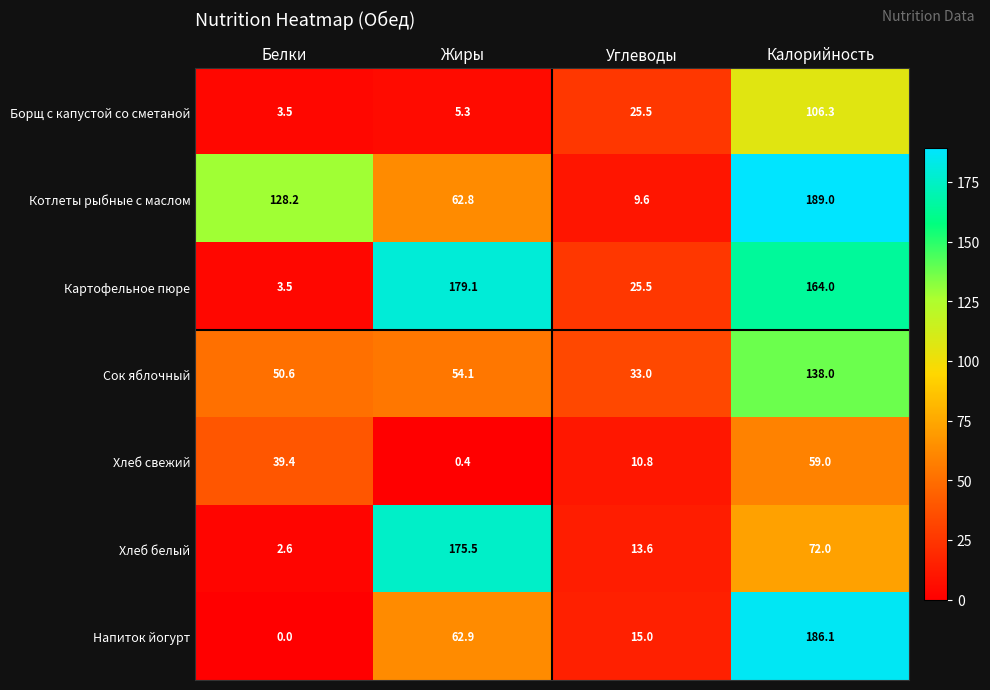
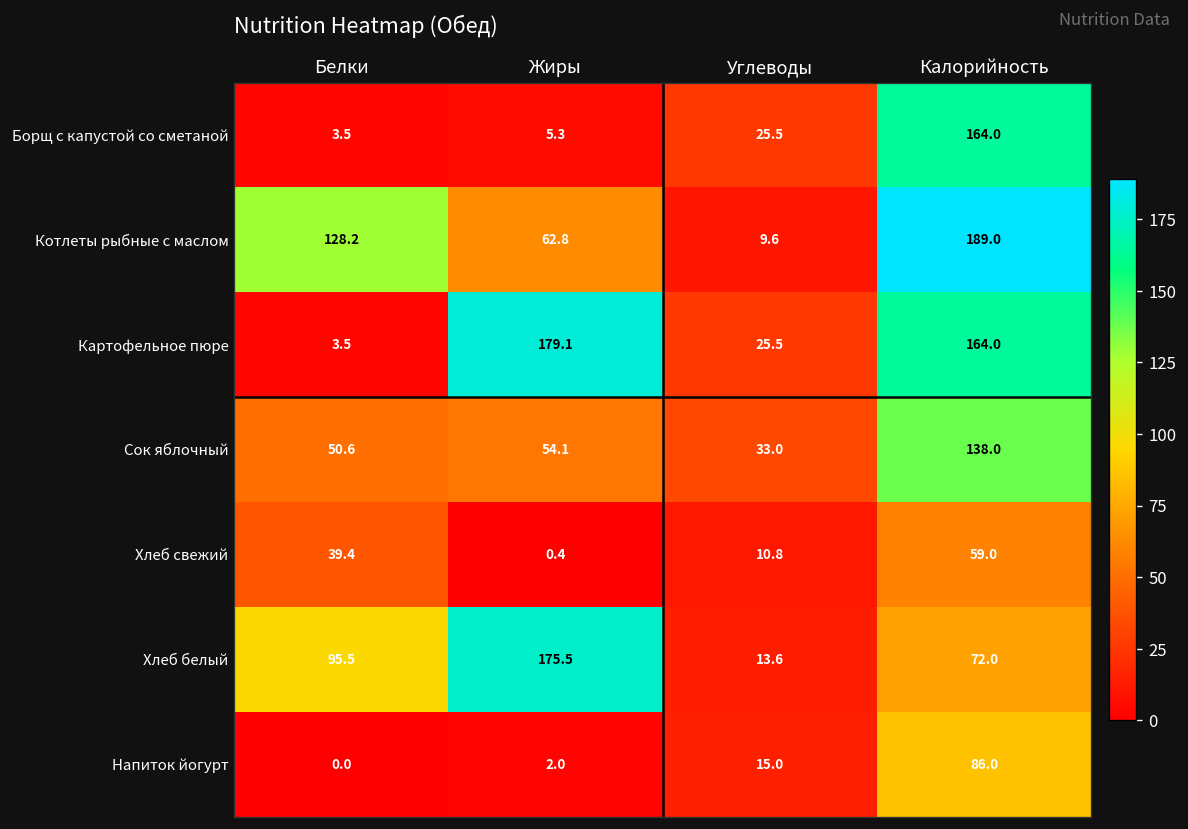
Борщ с капустой со сметаной, Калорийность: 106.3 -> 164.0
Хлеб белый, Белки: 2.6 -> 95.5
Напиток йогурт, Жиры: 62.9 -> 2.0
Напиток йогурт, Калорийность: 186.1 -> 86.0
